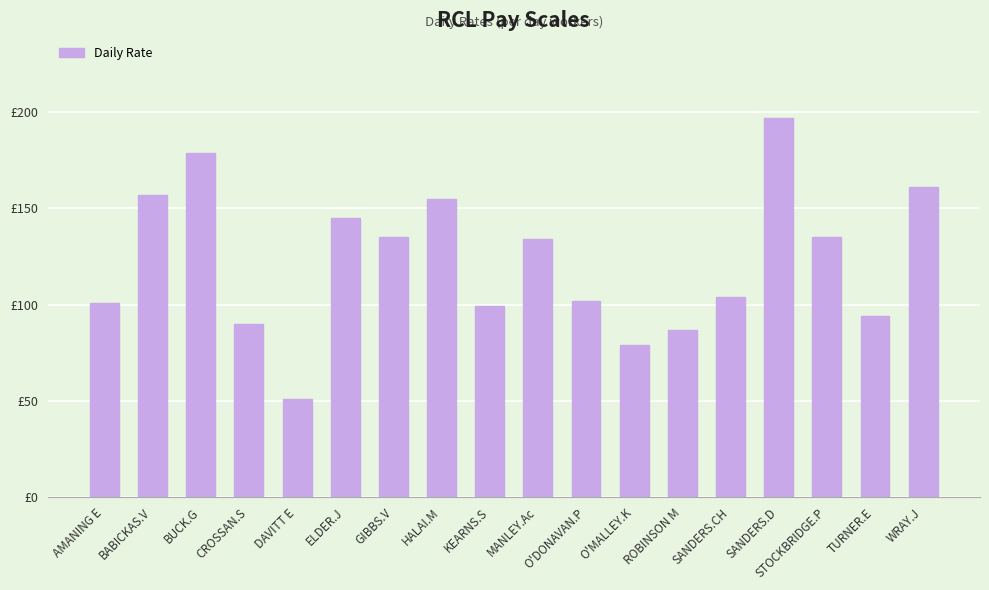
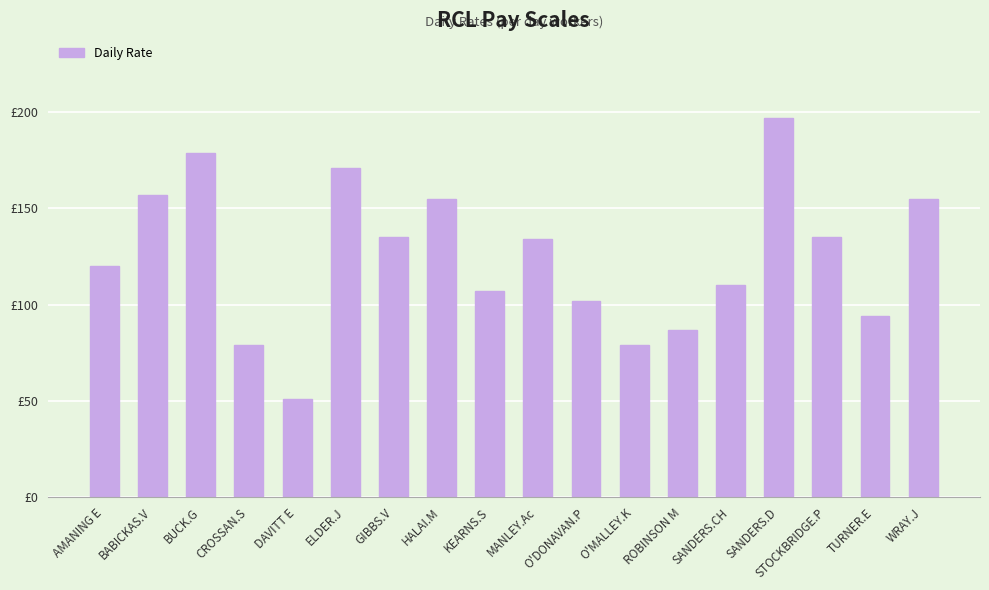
AMANING E: £101 -> £120
CROSSAN.S: £90 -> £79
ELDER.J: £145 -> £171
KEARNS.S: £99 -> £107
SANDERS.CH: £104 -> £110
WRAY.J: £161 -> £155
